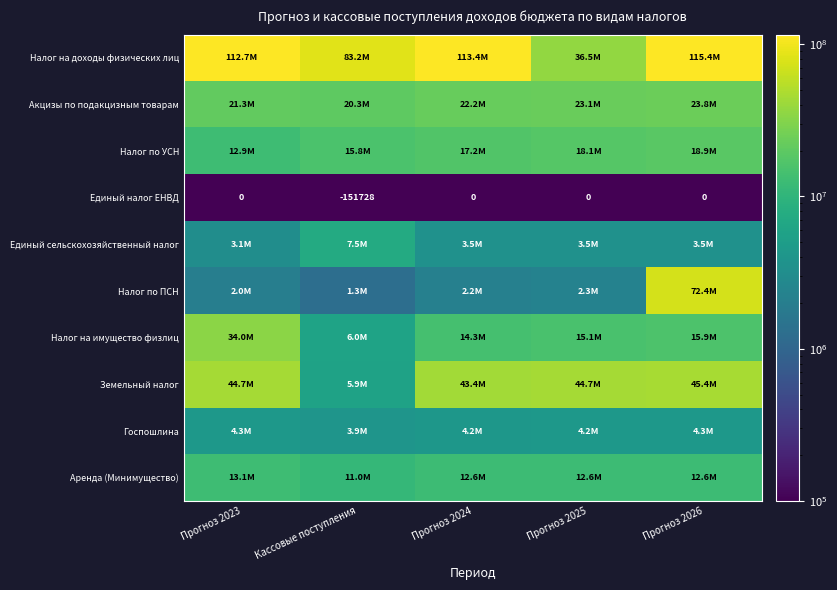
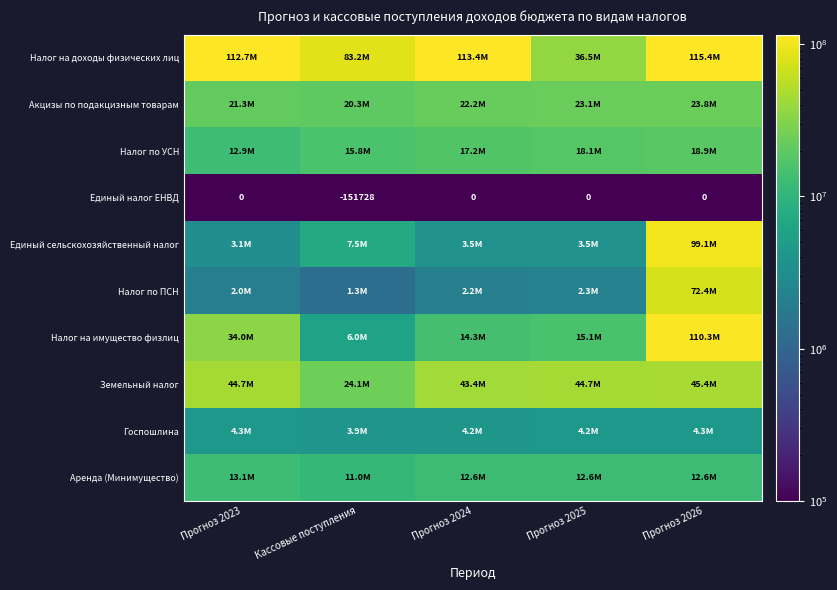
Единый сельскохозяйственный налог, Прогноз 2026: 3.5M -> 99.1M
Налог на имущество физлиц, Прогноз 2026: 15.9M -> 110.3M
Земельный налог, Кассовые поступления: 5.9M -> 24.1M
